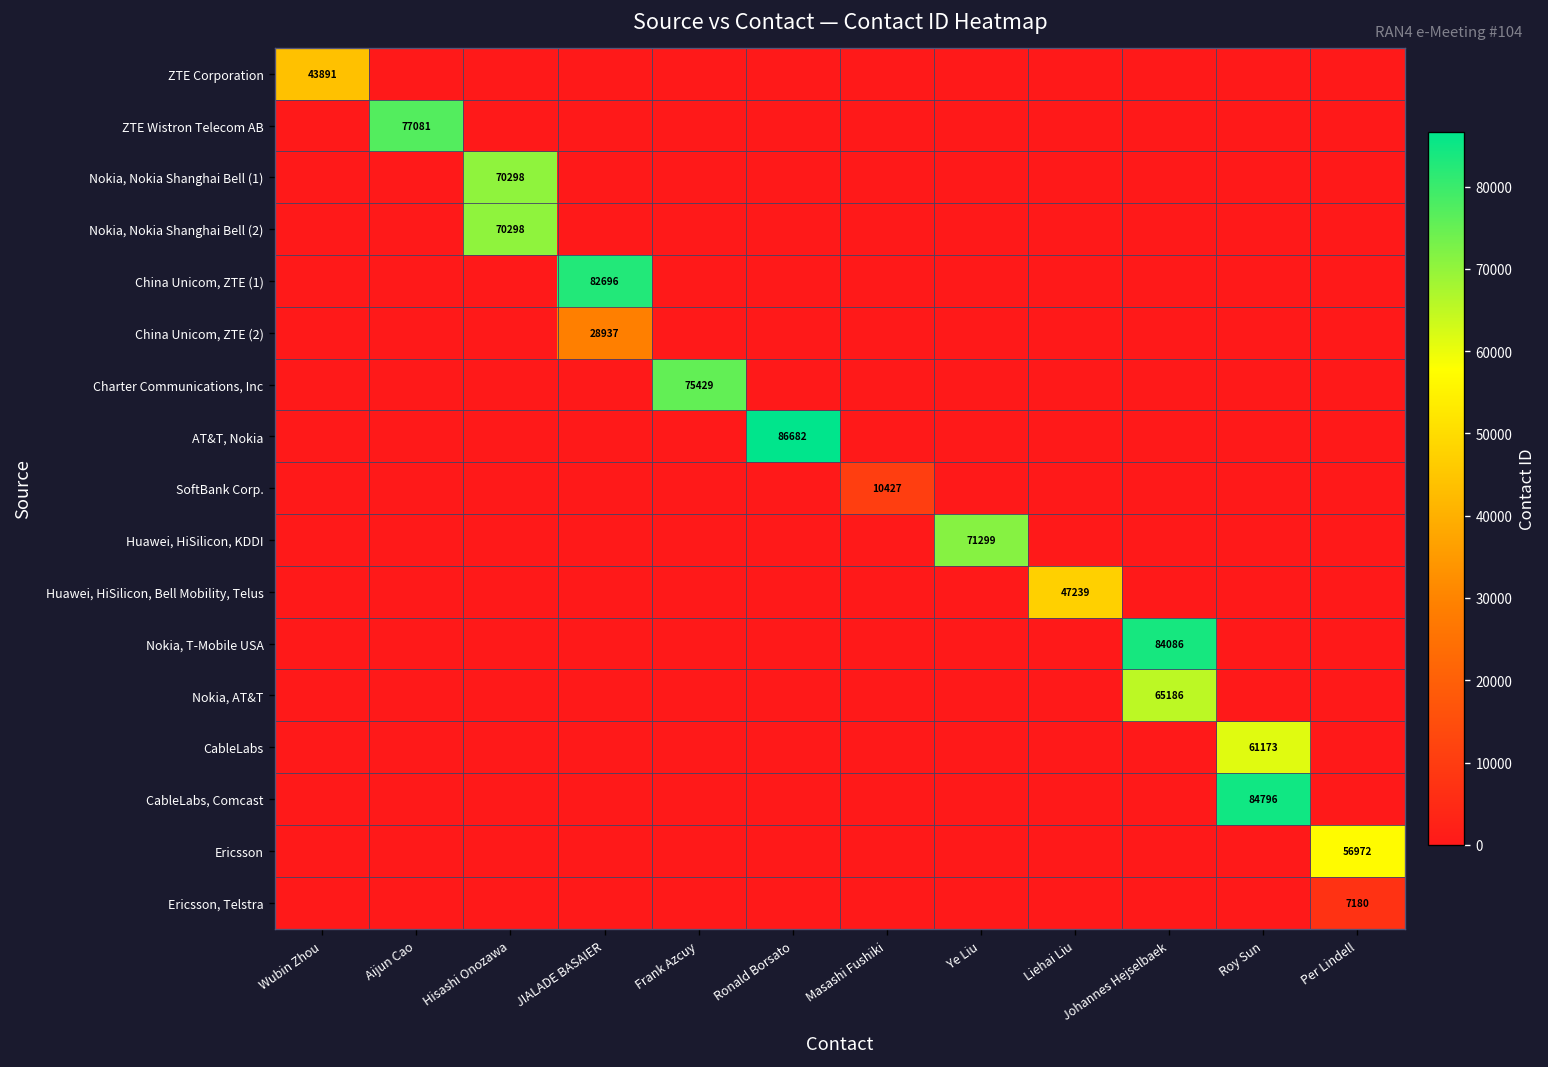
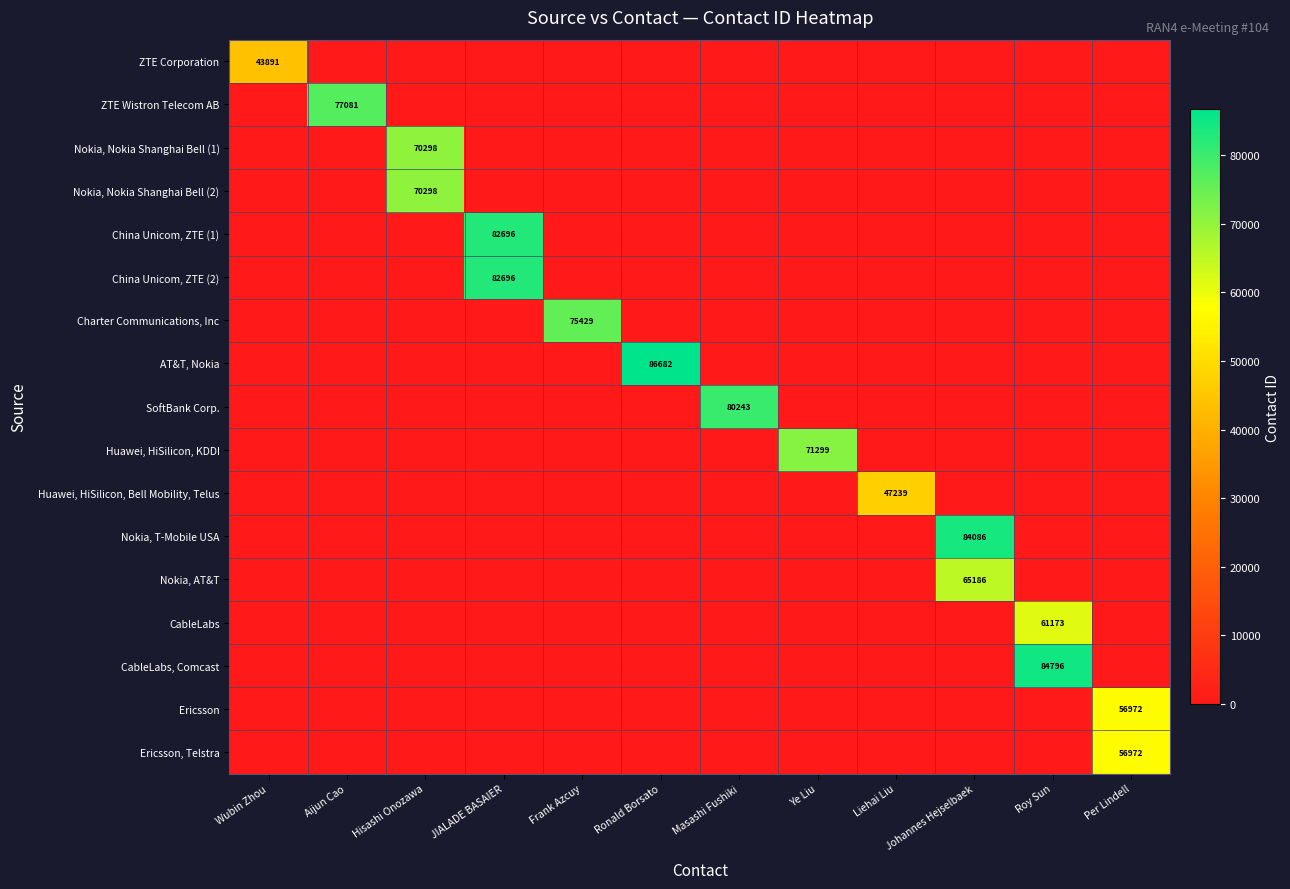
China Unicom, ZTE (2), JIALADE BASAIER: 28937 -> 82696
SoftBank Corp., Masashi Fushiki: 10427 -> 80243
Ericsson, Telstra, Per Lindell: 7180 -> 56972
